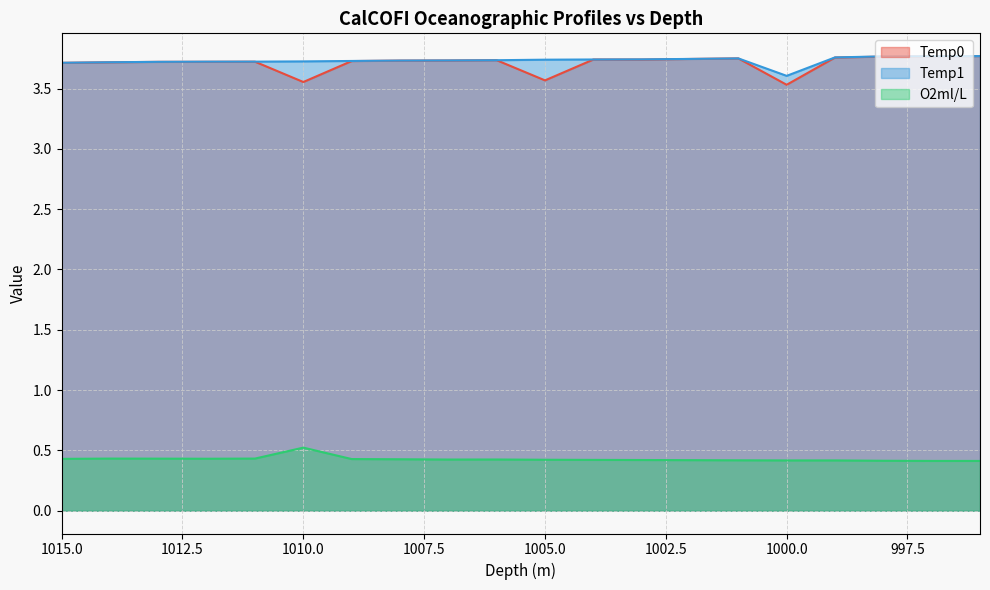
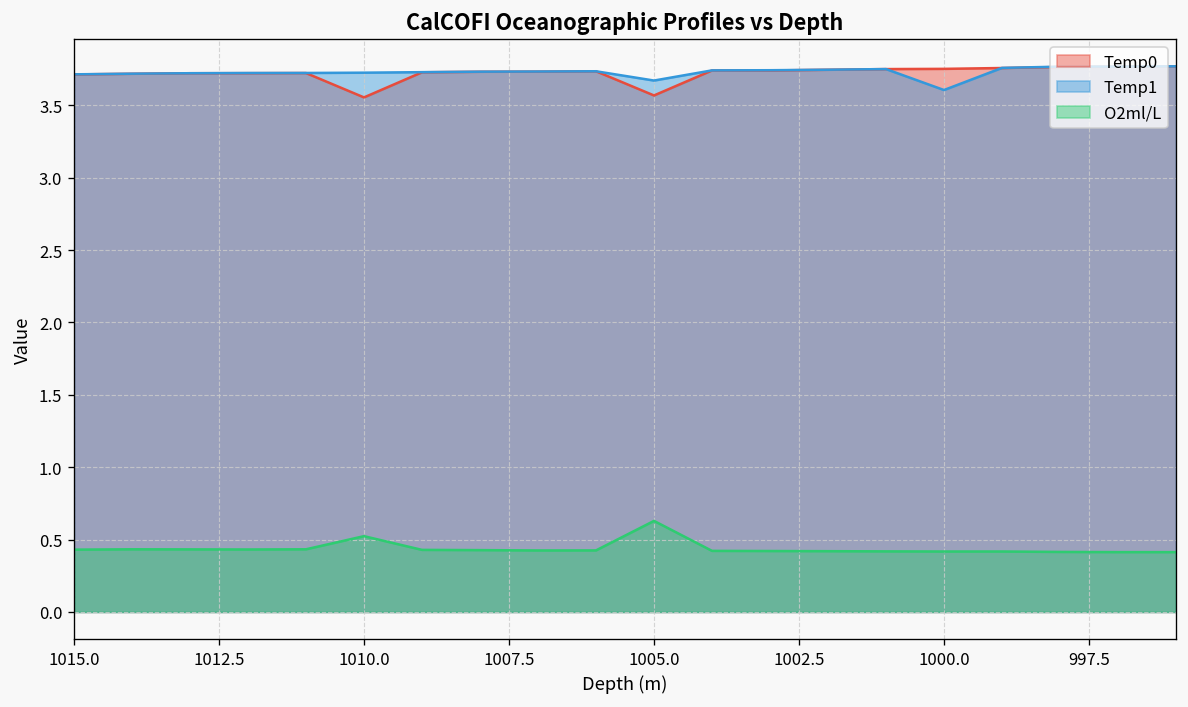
Temp1, 1005.0: 3.74 -> 3.67
O2ml/L, 1005.0: 0.42 -> 0.63
Temp0, 1000.0: 3.53 -> 3.75
